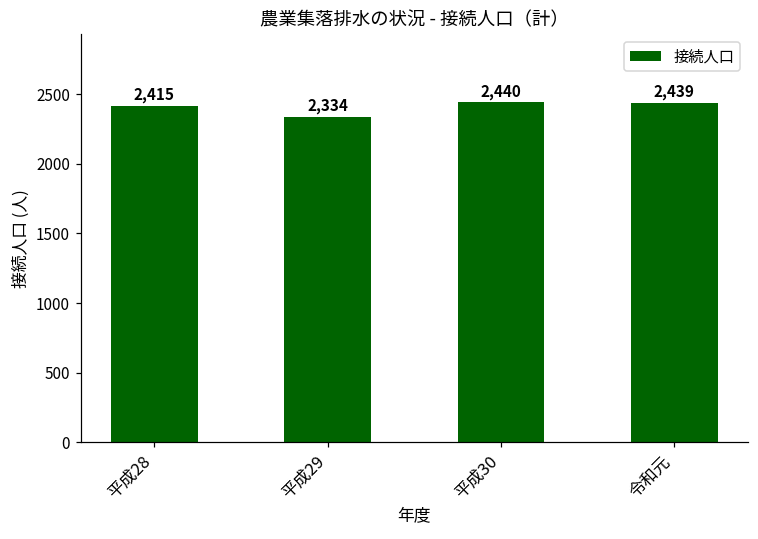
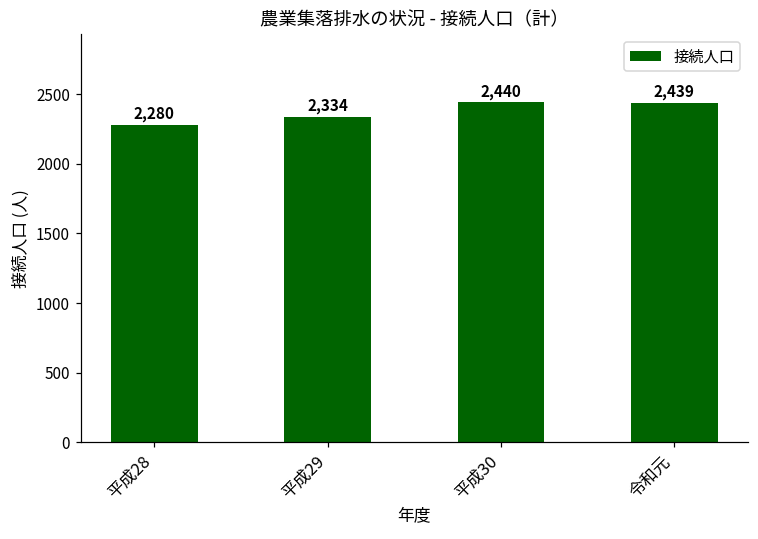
平成28: 2,415 -> 2,280
